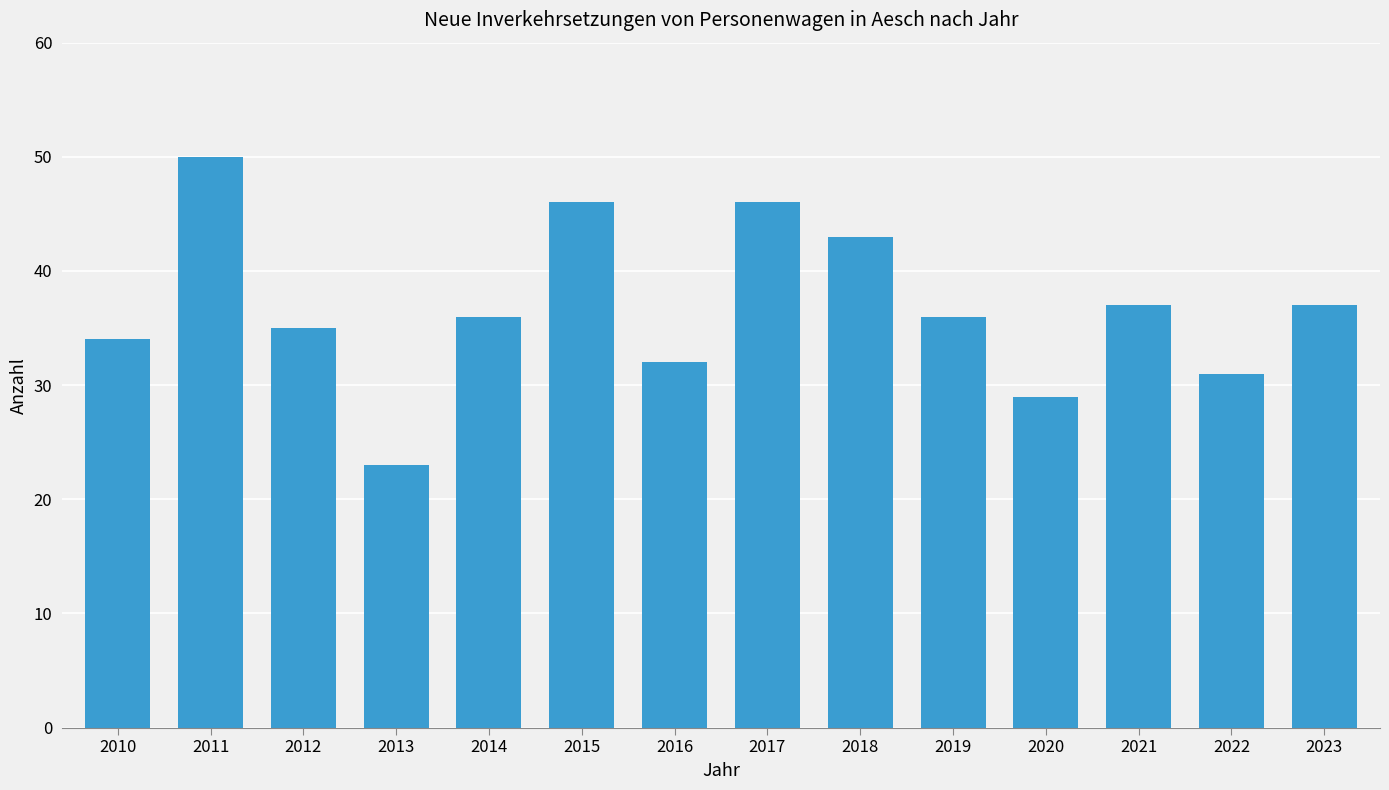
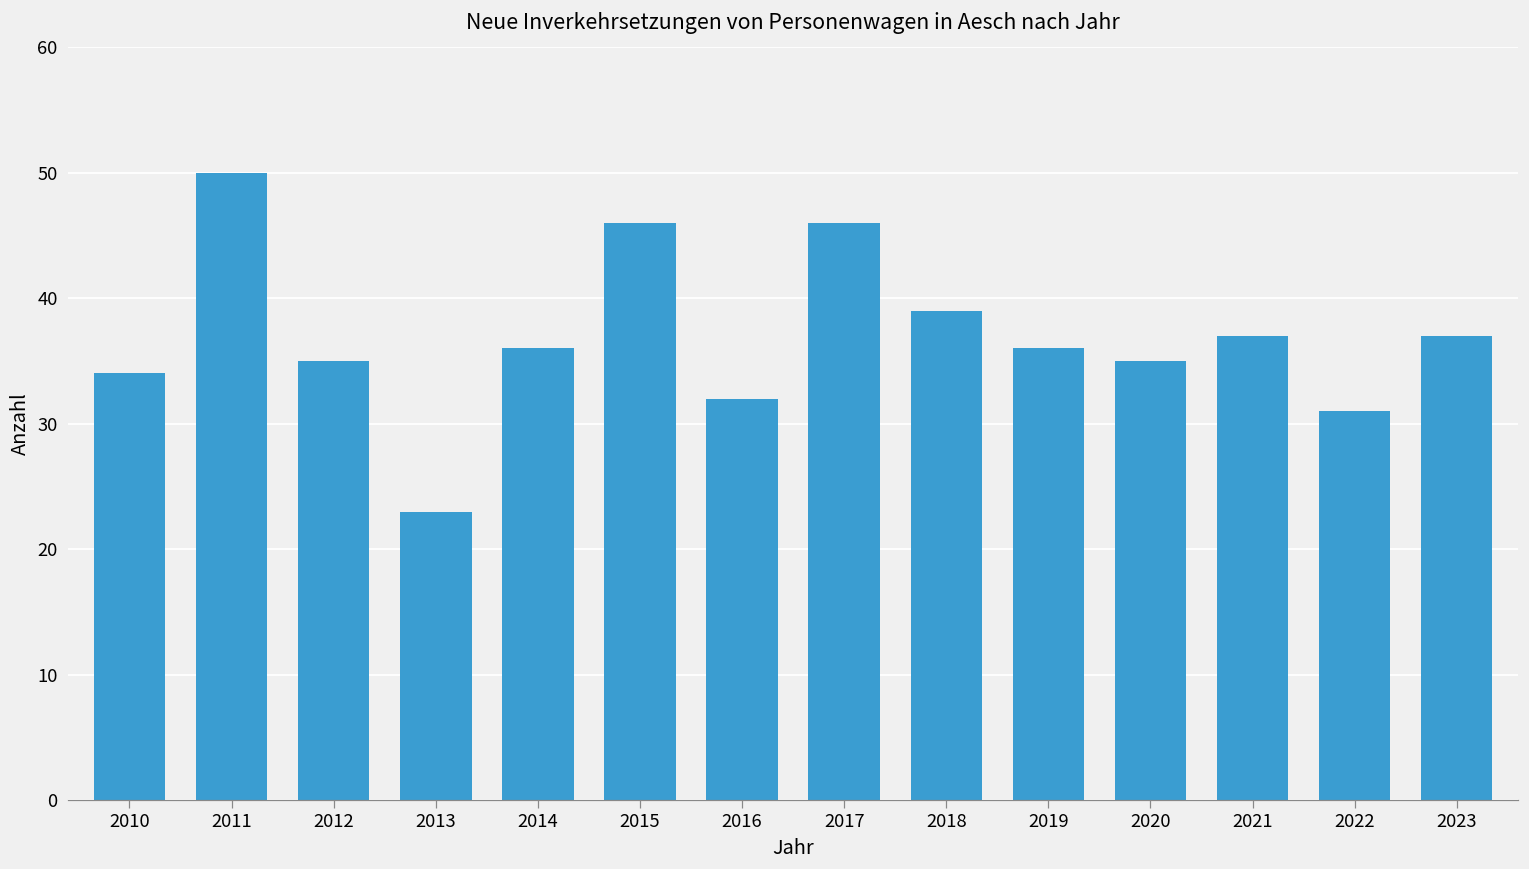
2018: 43 -> 39
2020: 29 -> 35
